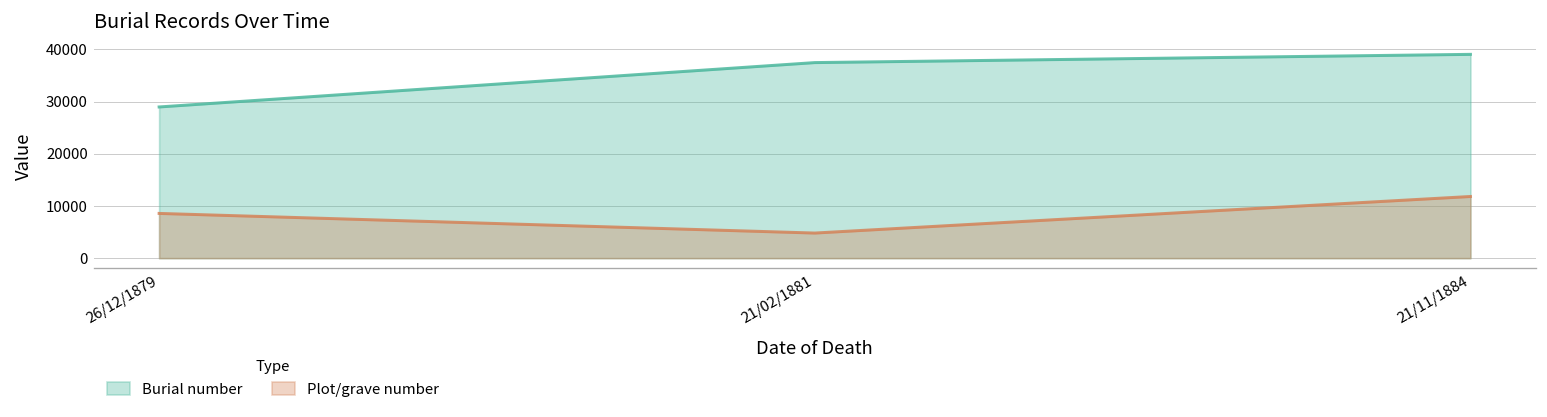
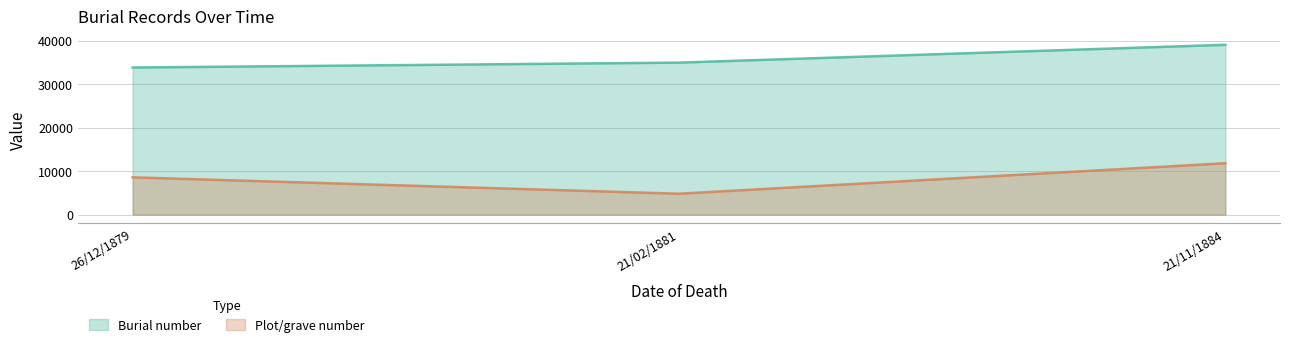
Burial number, 26/12/1879: 29000 -> 34000
Burial number, 21/02/1881: 37000 -> 35000
